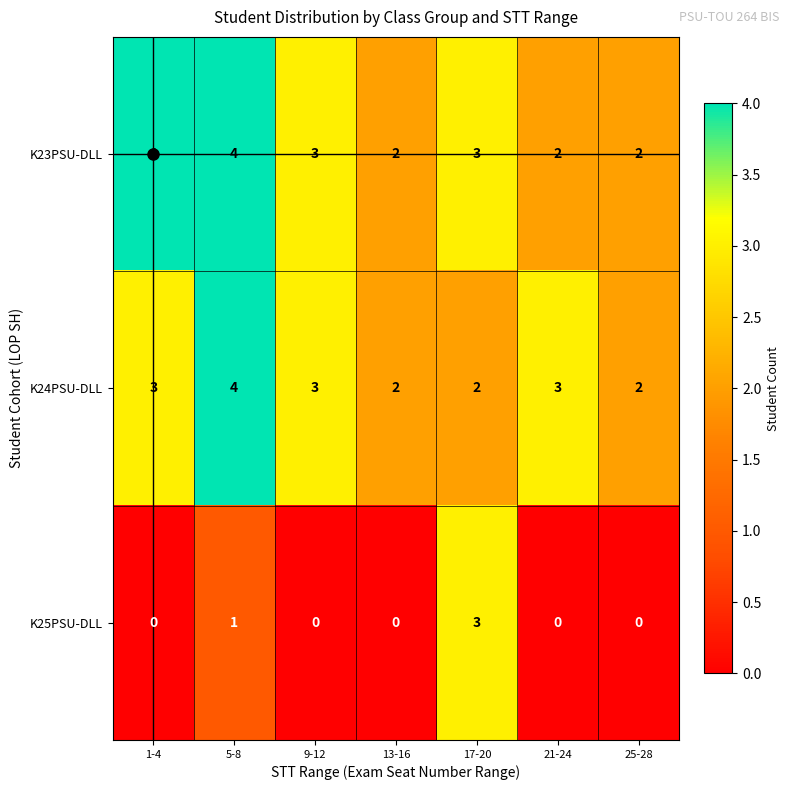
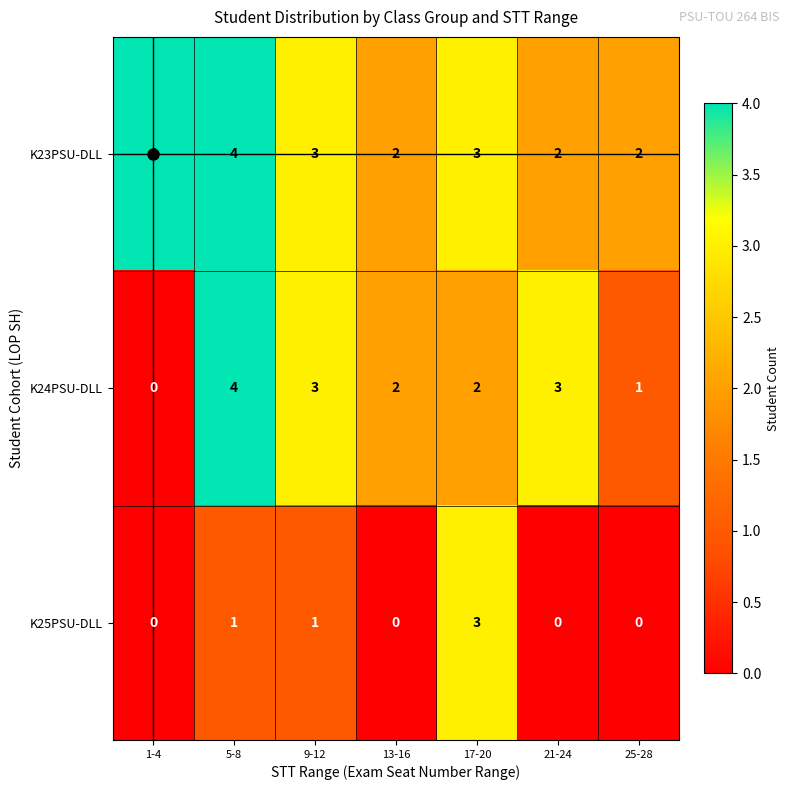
K24PSU-DLL, 1-4: 3 -> 0
K24PSU-DLL, 25-28: 2 -> 1
K25PSU-DLL, 9-12: 0 -> 1
